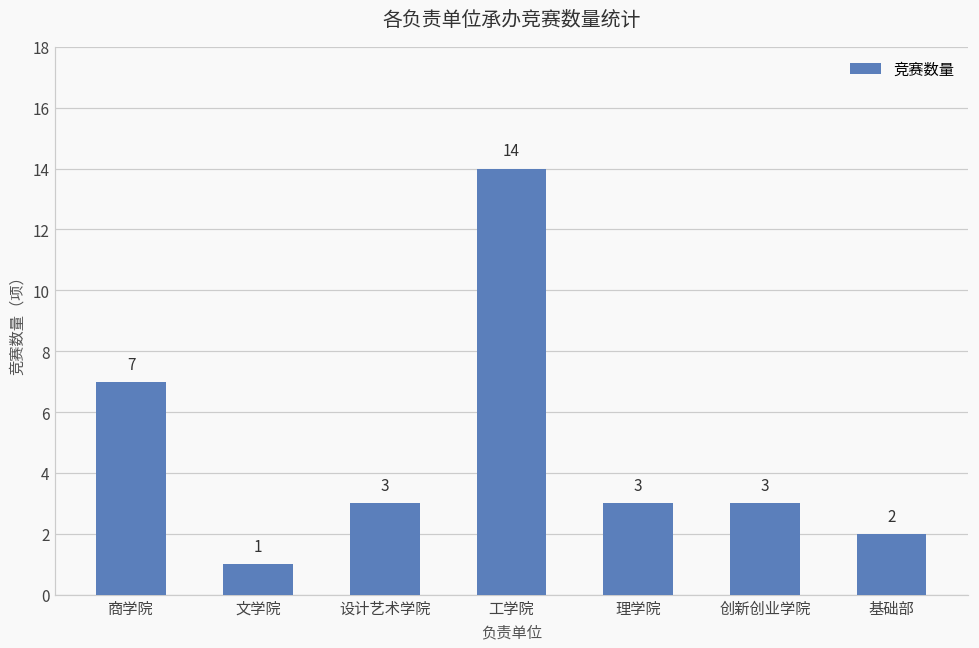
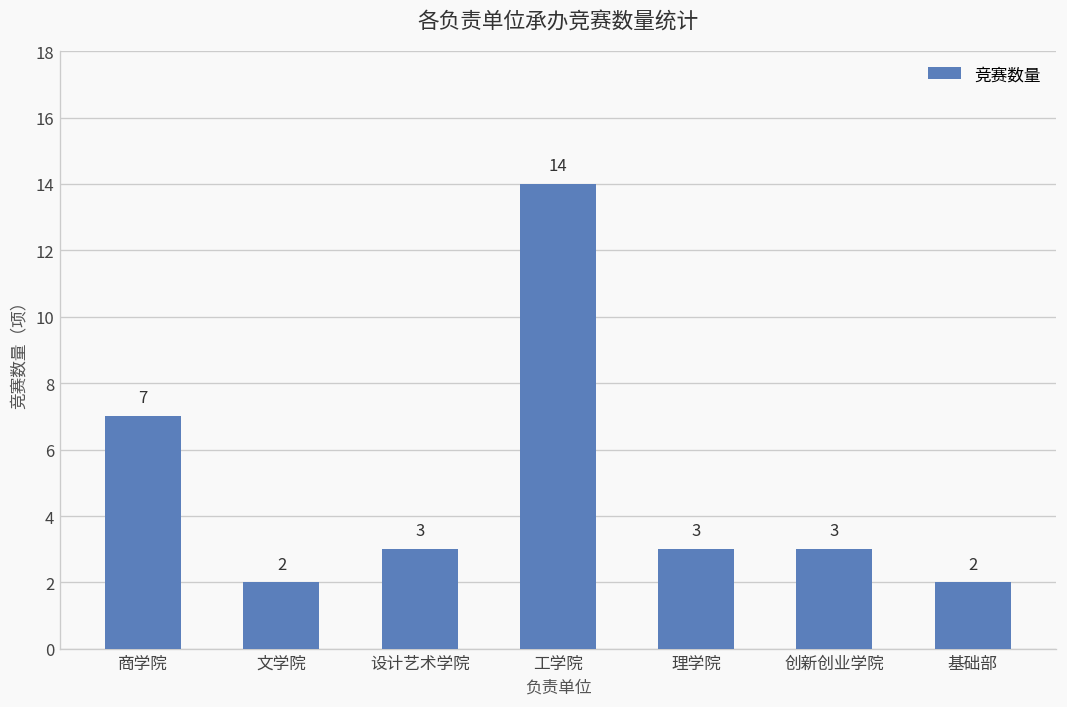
文学院: 1 -> 2
